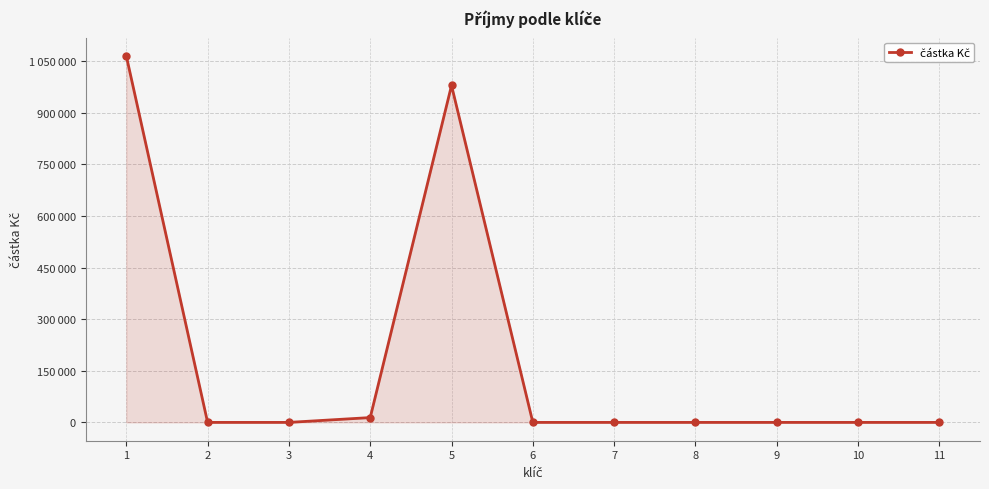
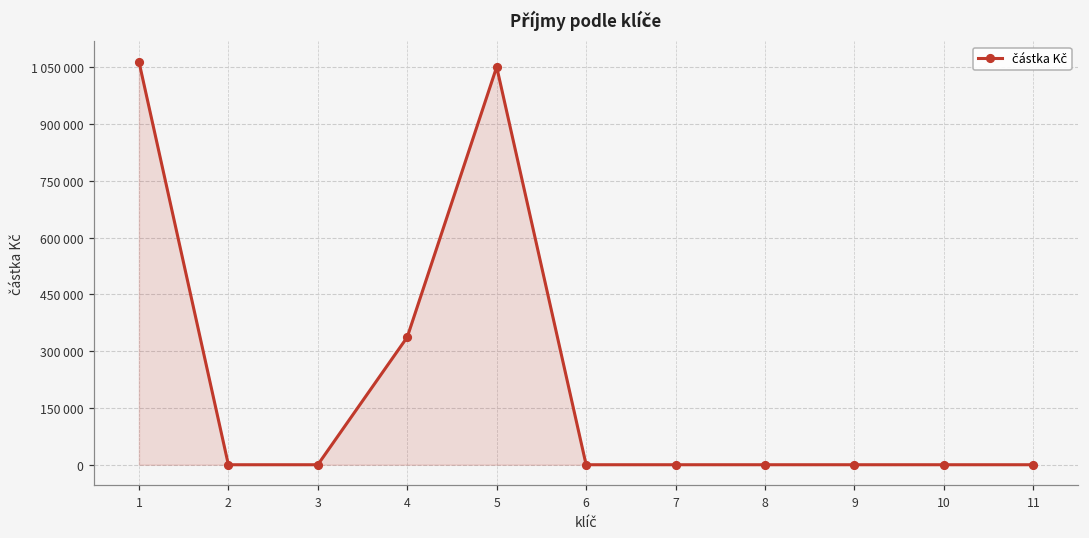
4: 10000 -> 340000
5: 980000 -> 1050000
